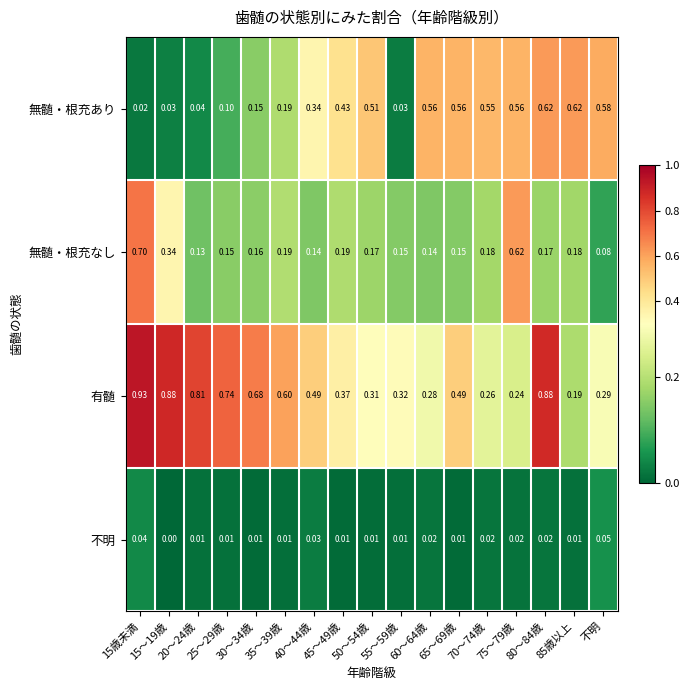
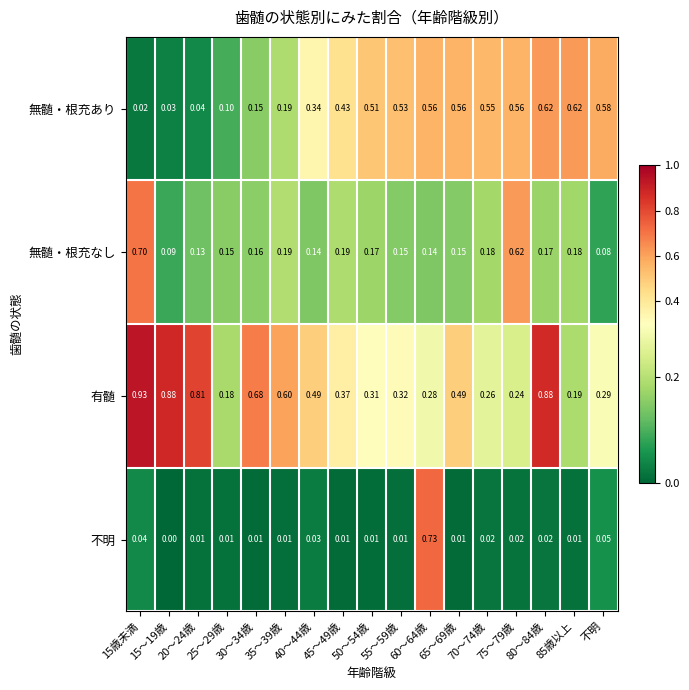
無髄・根充あり, 55～59歳: 0.03 -> 0.53
無髄・根充なし, 15～19歳: 0.34 -> 0.09
有髄, 25～29歳: 0.74 -> 0.18
不明, 60～64歳: 0.02 -> 0.73
